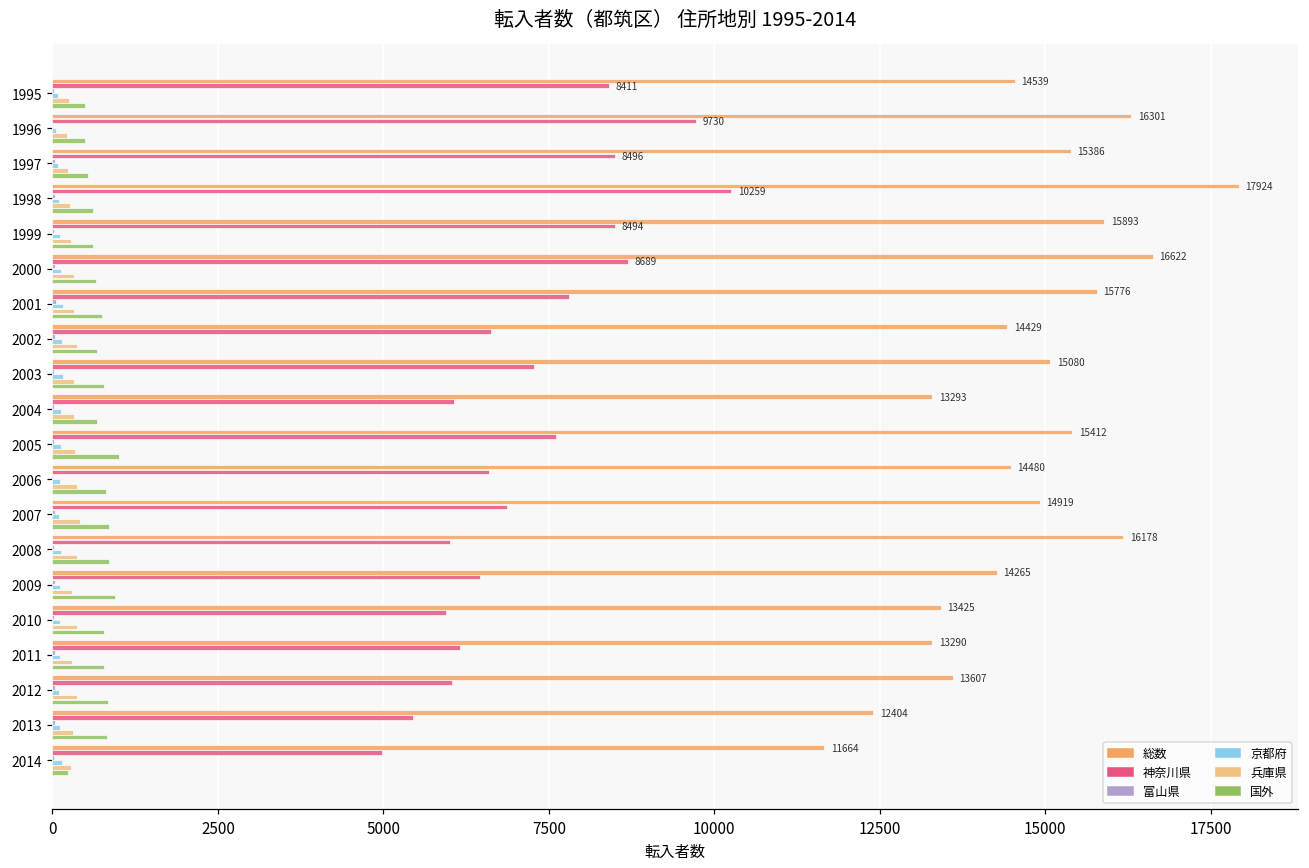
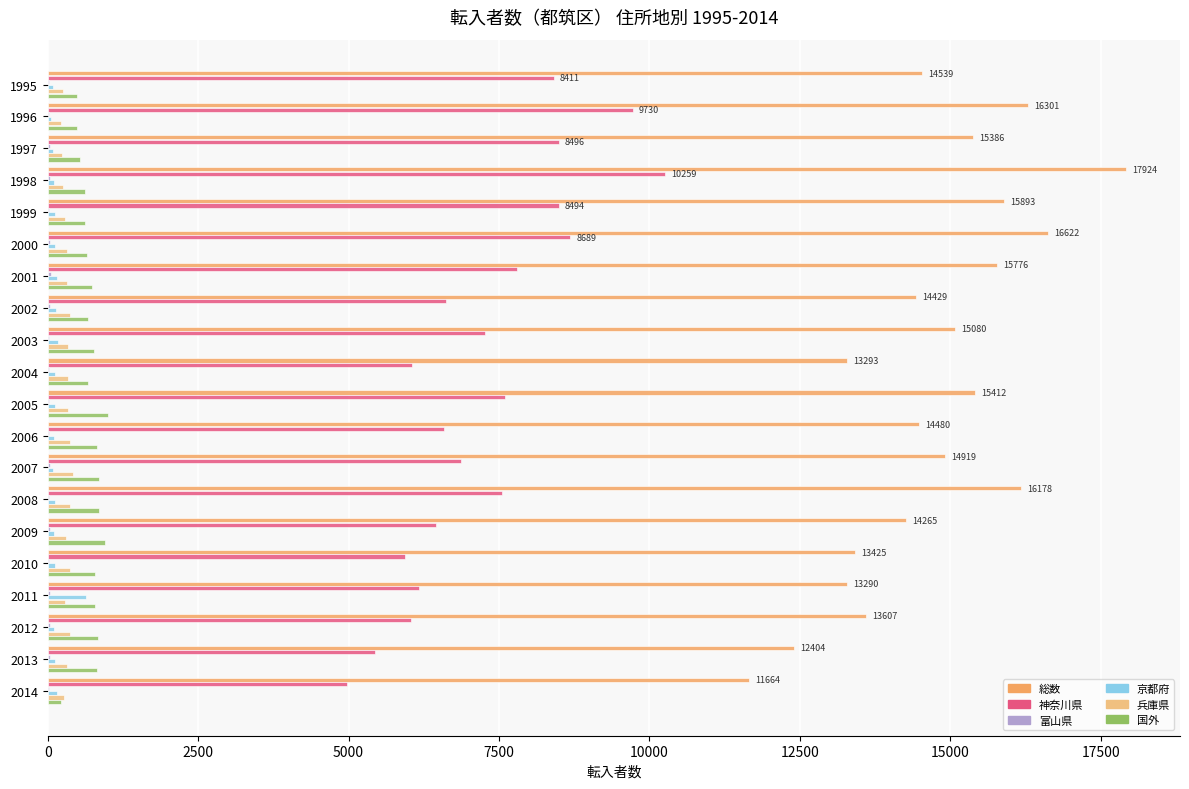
神奈川県, 2008: 6000 -> 7500
京都府, 2011: 100 -> 600
